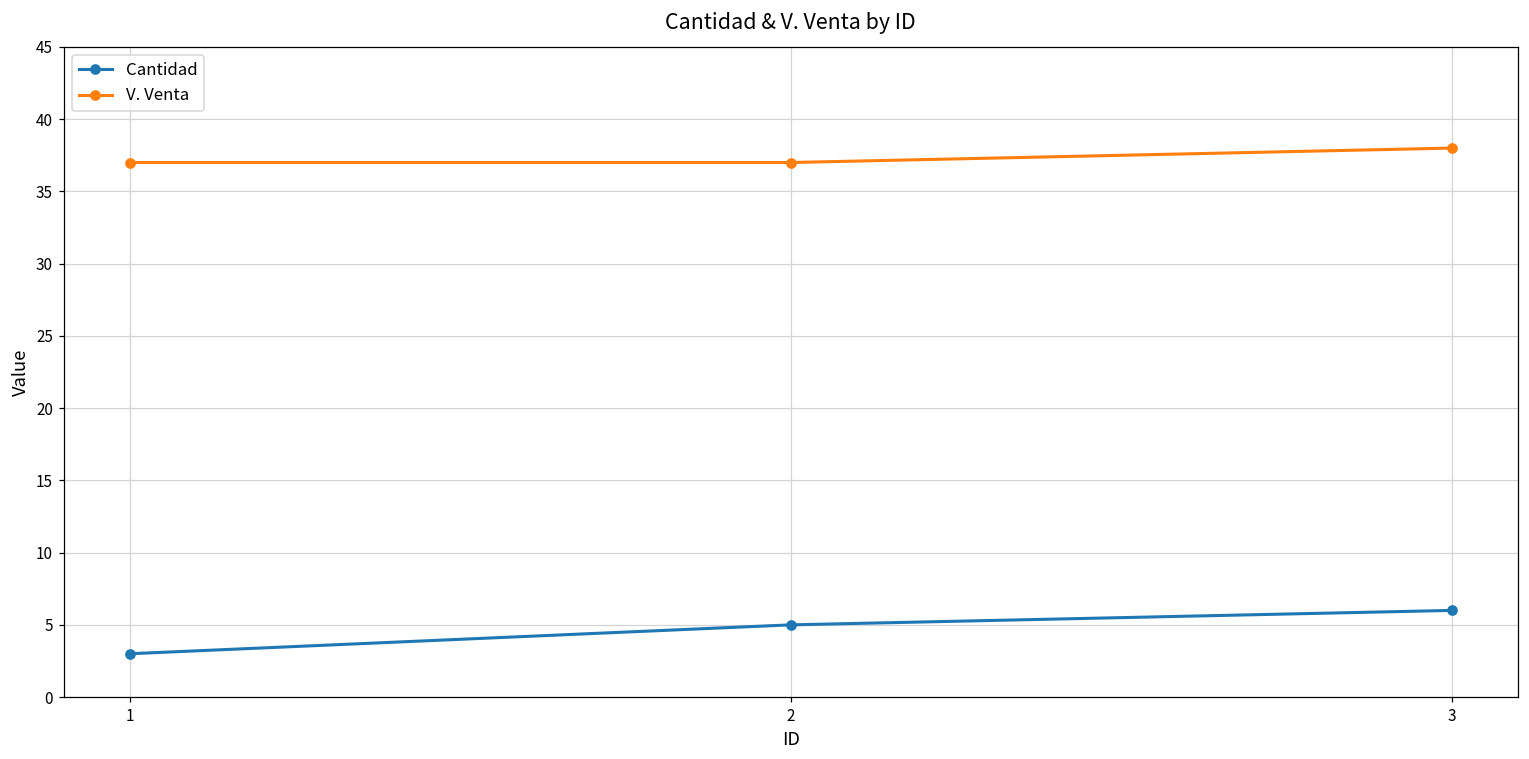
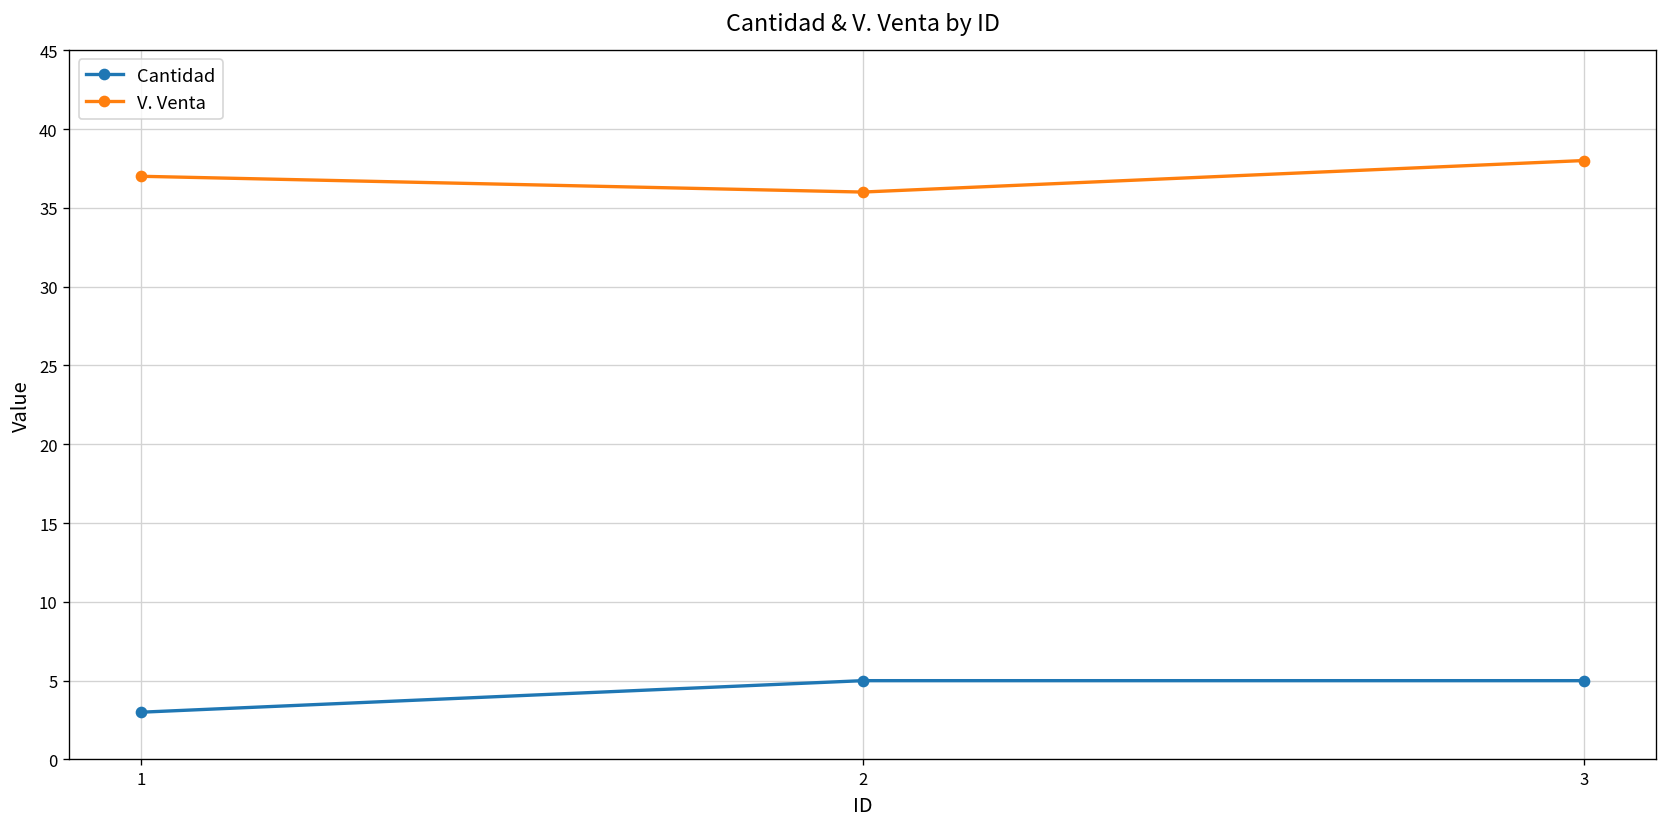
V. Venta, 2: 37 -> 36
Cantidad, 3: 6 -> 5
